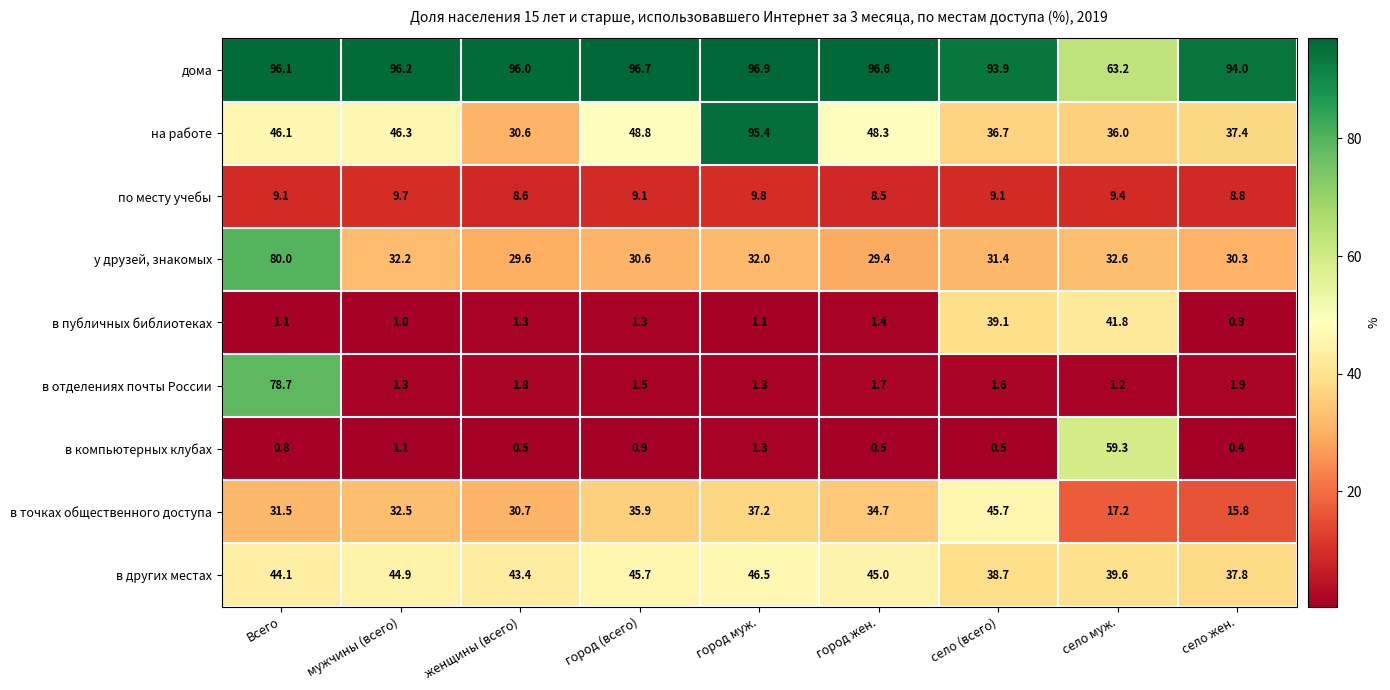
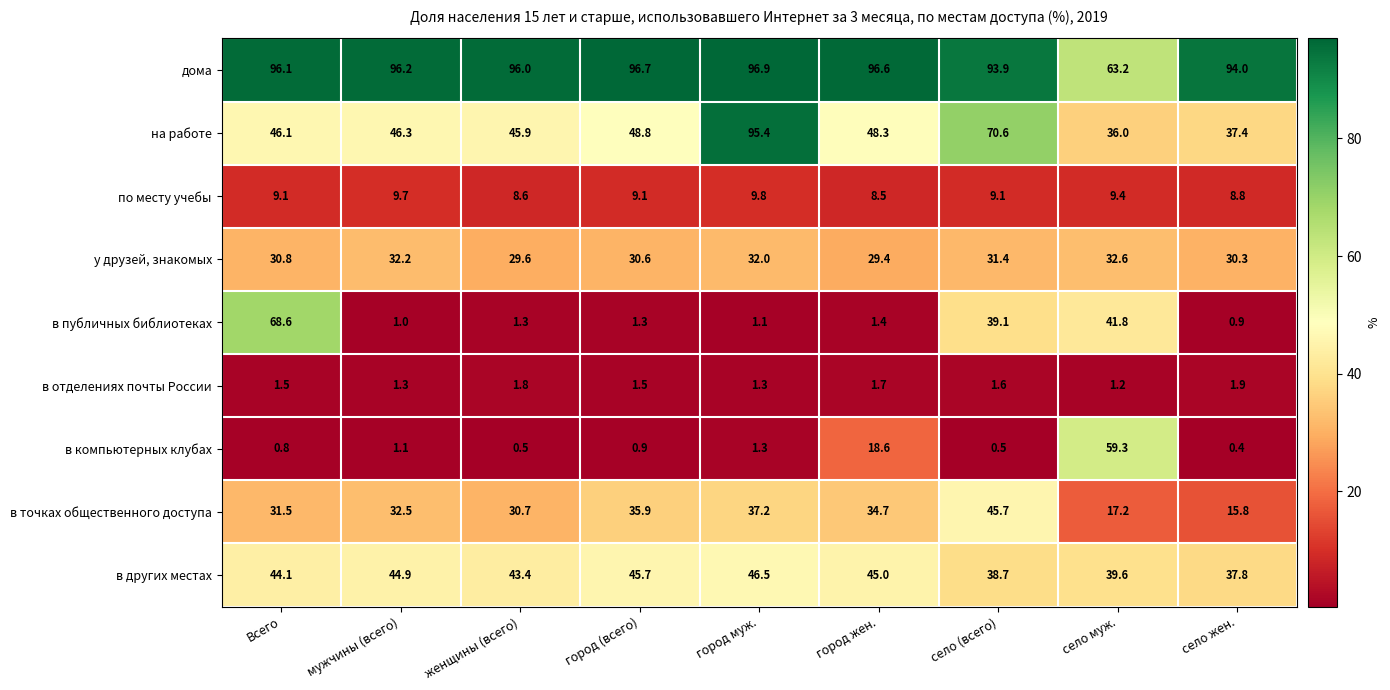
на работе, женщины (всего): 30.6 -> 45.9
на работе, село (всего): 36.7 -> 70.6
у друзей, знакомых, Всего: 80.0 -> 30.8
в публичных библиотеках, Всего: 1.1 -> 68.6
в отделениях почты России, Всего: 78.7 -> 1.5
в компьютерных клубах, город жен.: 0.5 -> 18.6
